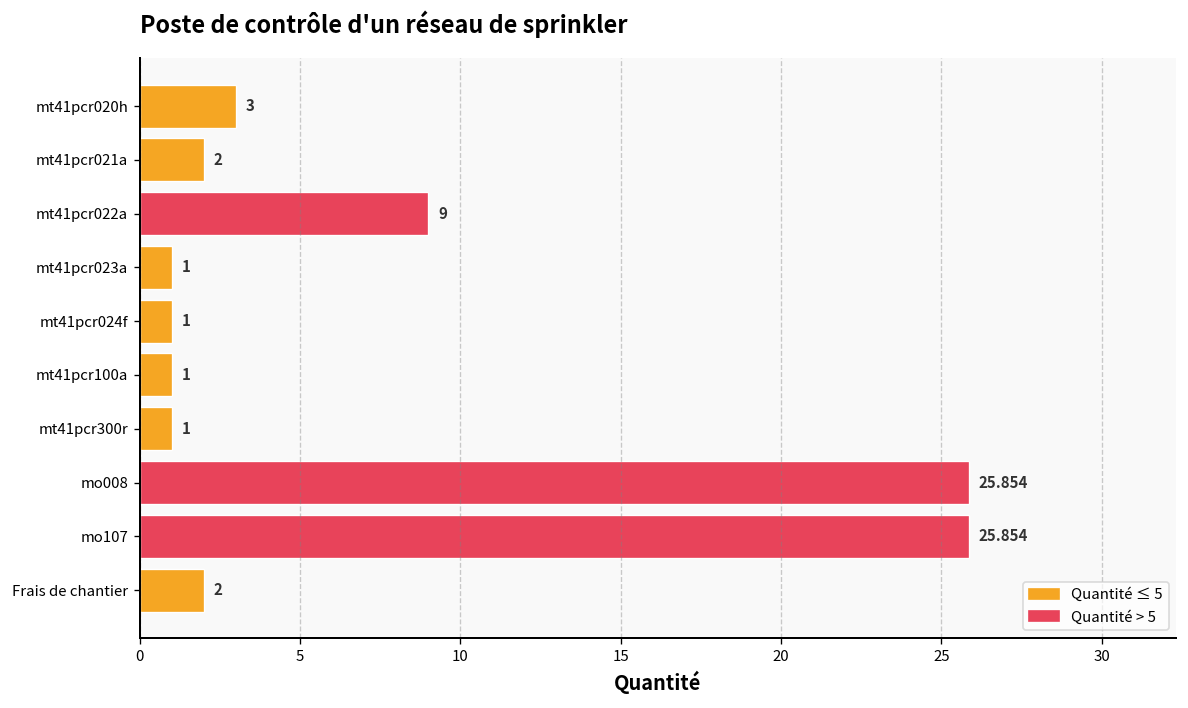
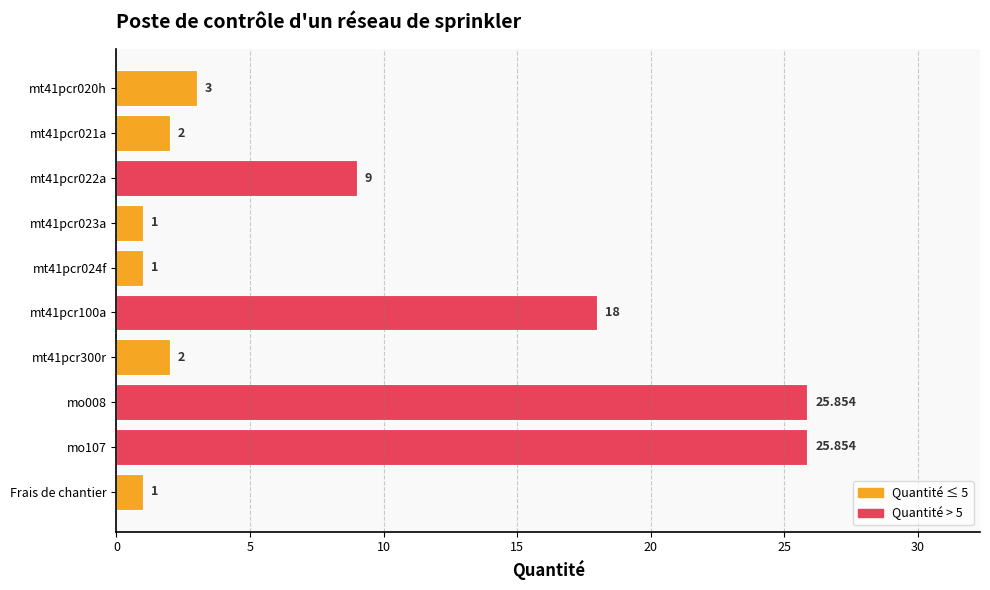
mt41pcr100a: 1 -> 18
mt41pcr300r: 1 -> 2
Frais de chantier: 2 -> 1
